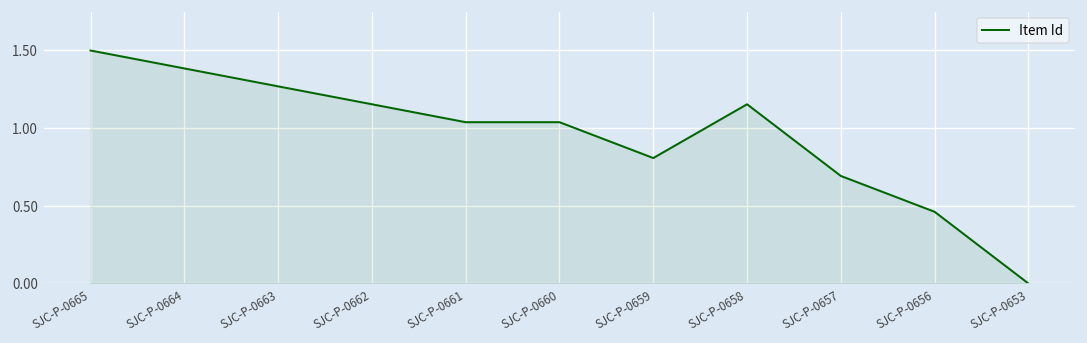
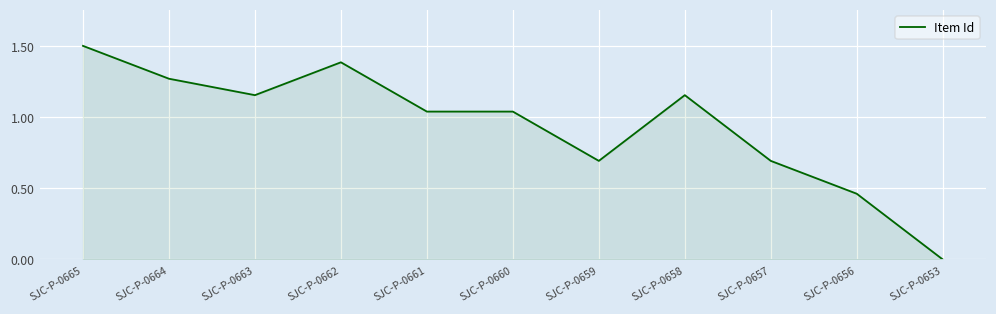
SJC-P-0664: 1.38 -> 1.27
SJC-P-0663: 1.27 -> 1.15
SJC-P-0662: 1.15 -> 1.38
SJC-P-0659: 0.81 -> 0.69
